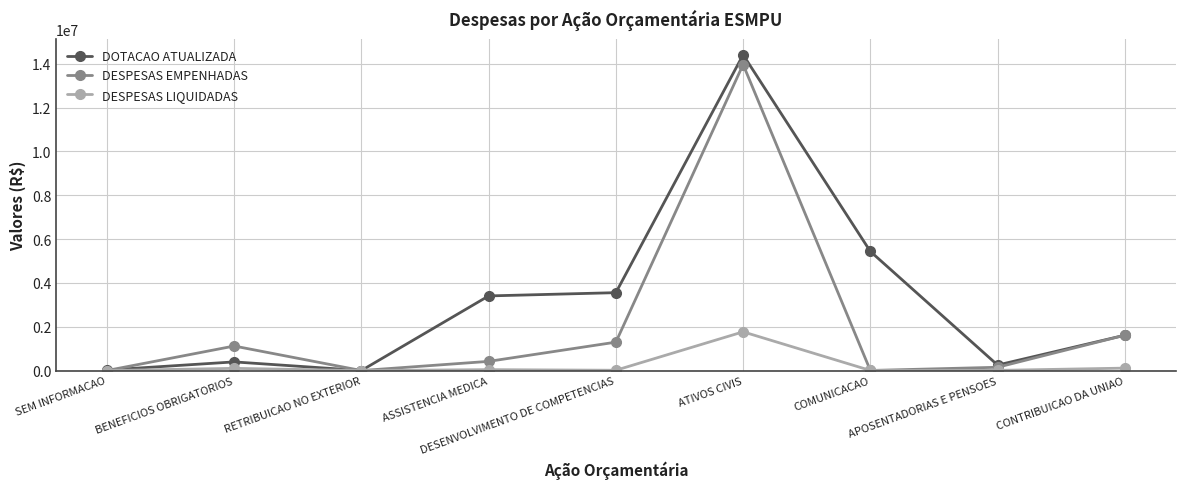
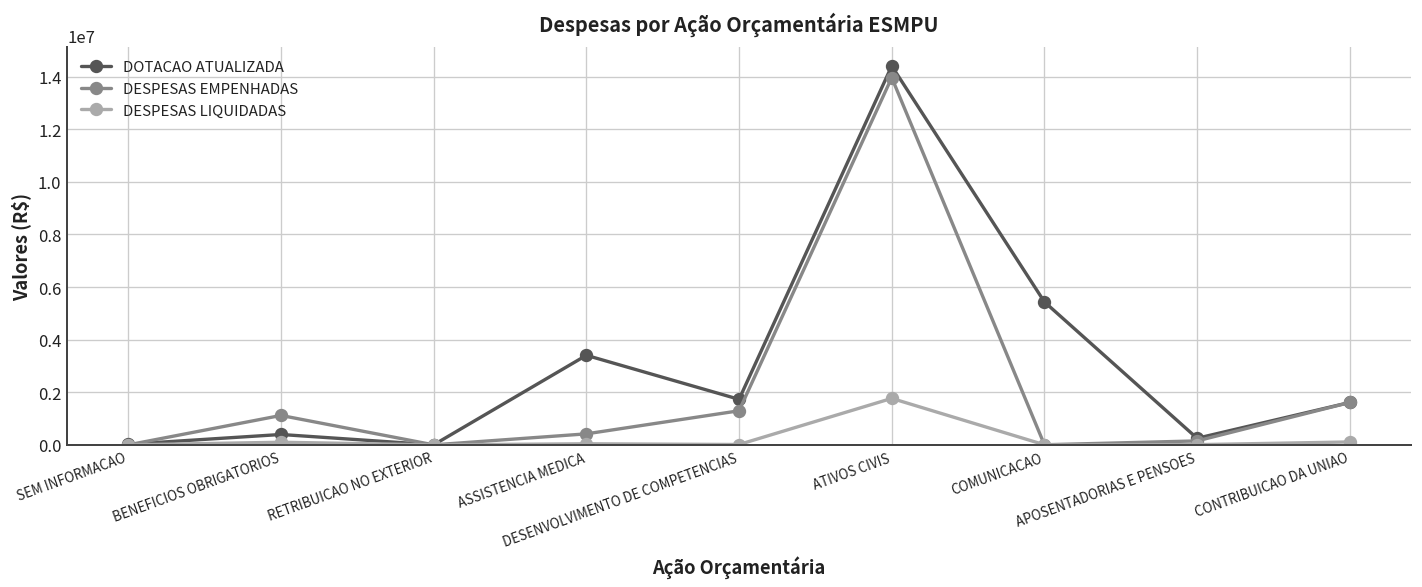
DOTACAO ATUALIZADA, DESENVOLVIMENTO DE COMPETENCIAS: 3600000 -> 1700000
